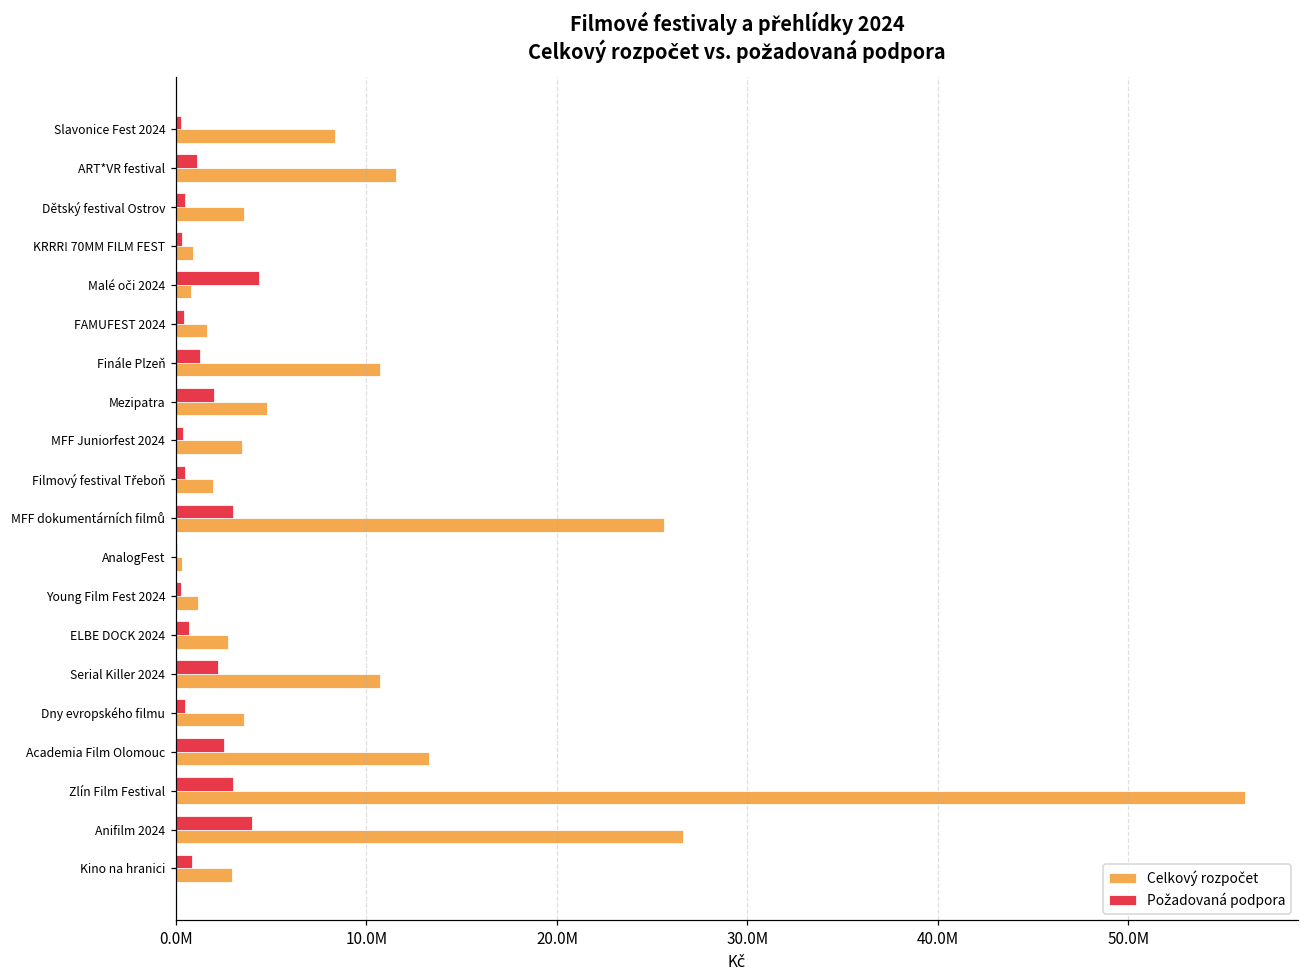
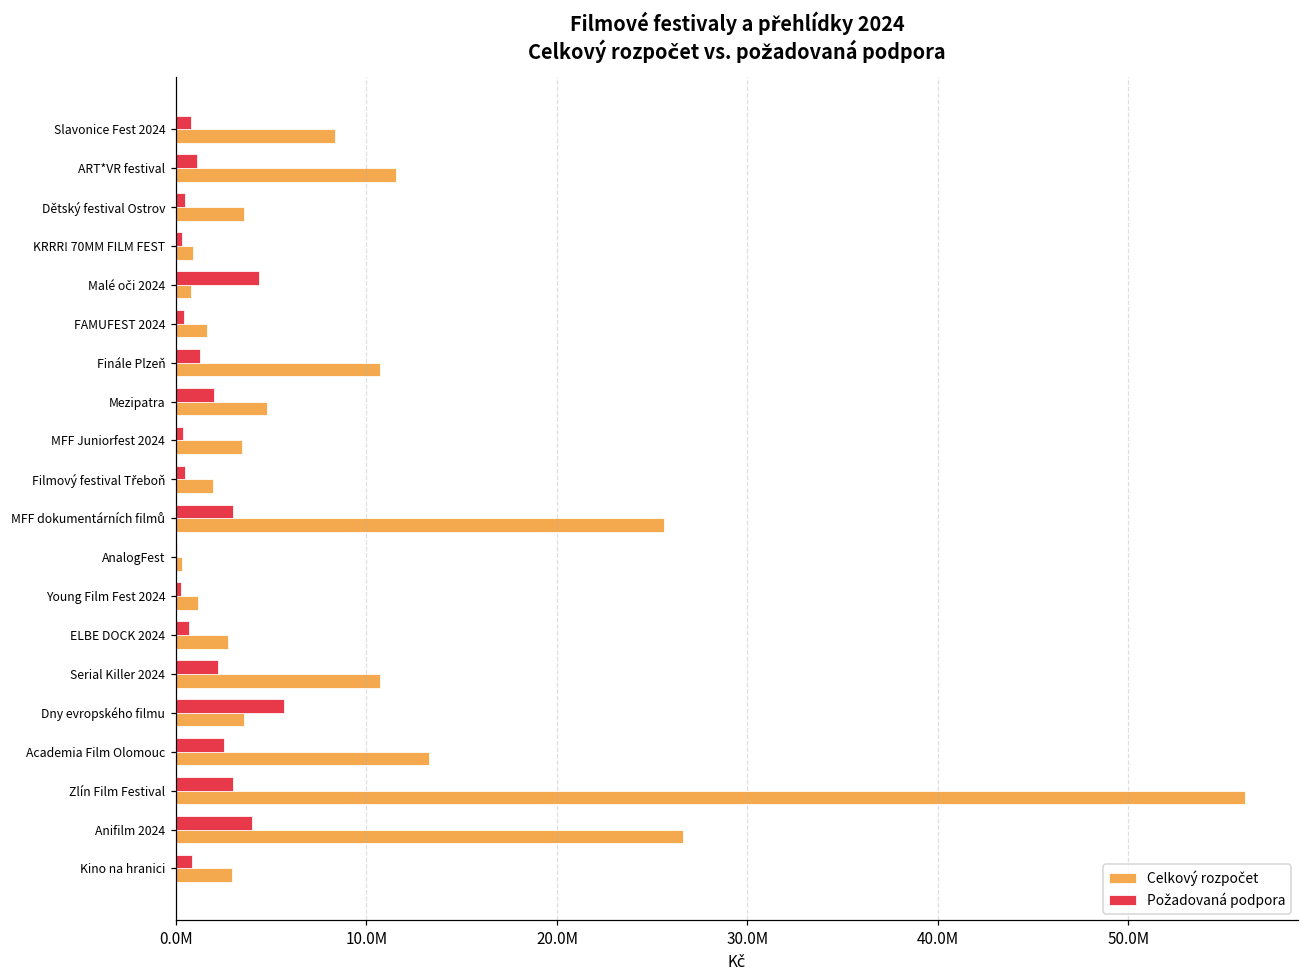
Požadovaná podpora, Slavonice Fest 2024: 300000 -> 800000
Požadovaná podpora, Dny evropského filmu: 500000 -> 5700000
